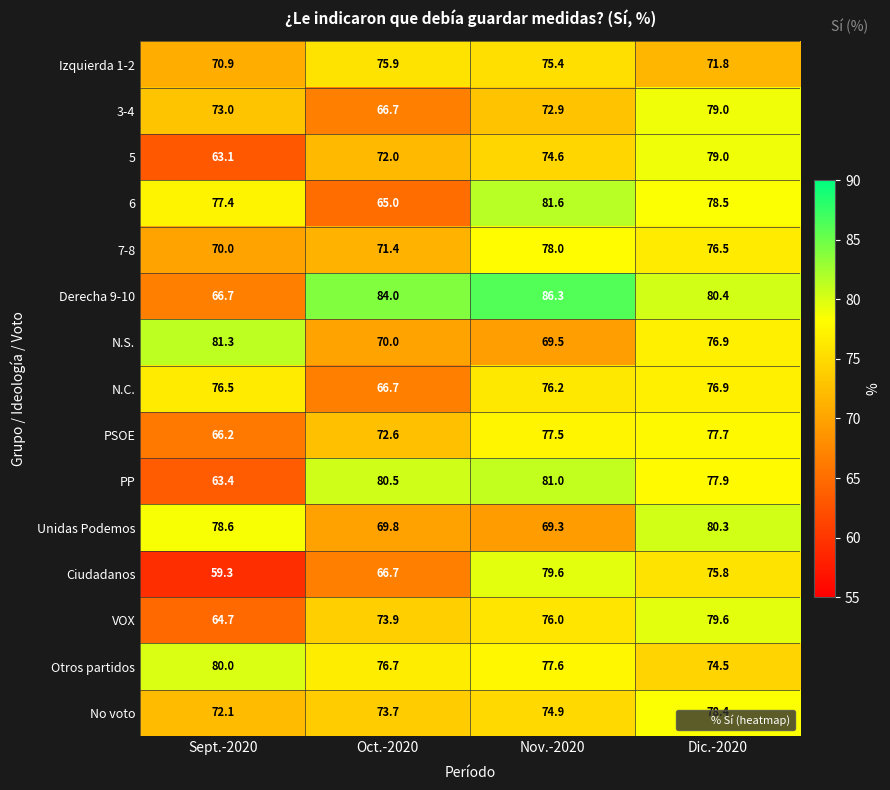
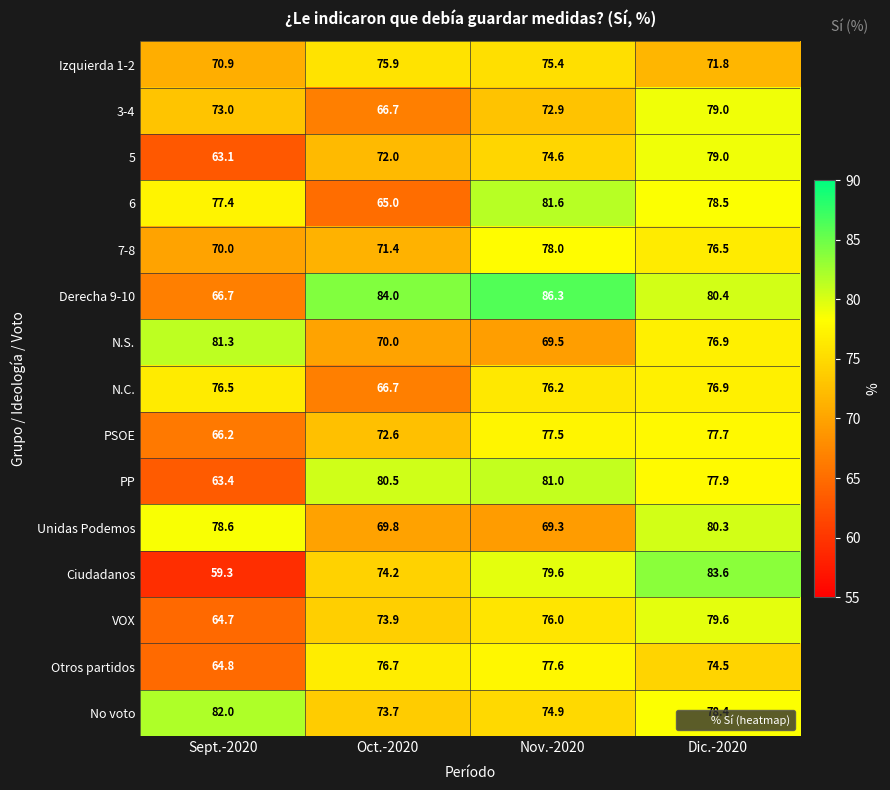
Ciudadanos, Oct.-2020: 66.7 -> 74.2
Ciudadanos, Dic.-2020: 75.8 -> 83.6
Otros partidos, Sept.-2020: 80.0 -> 64.8
No voto, Sept.-2020: 72.1 -> 82.0
